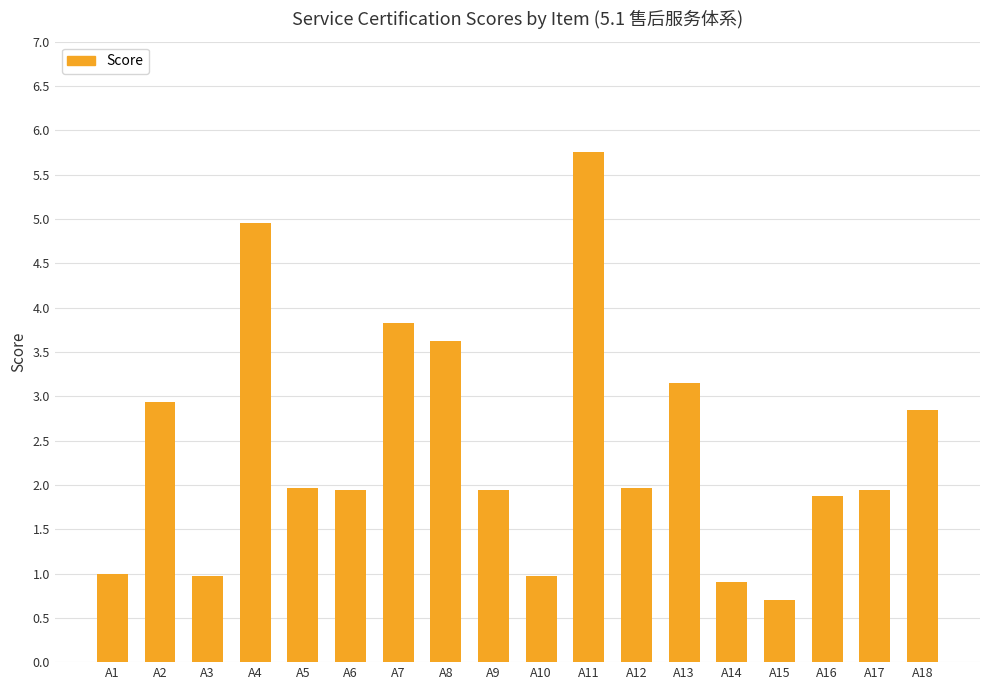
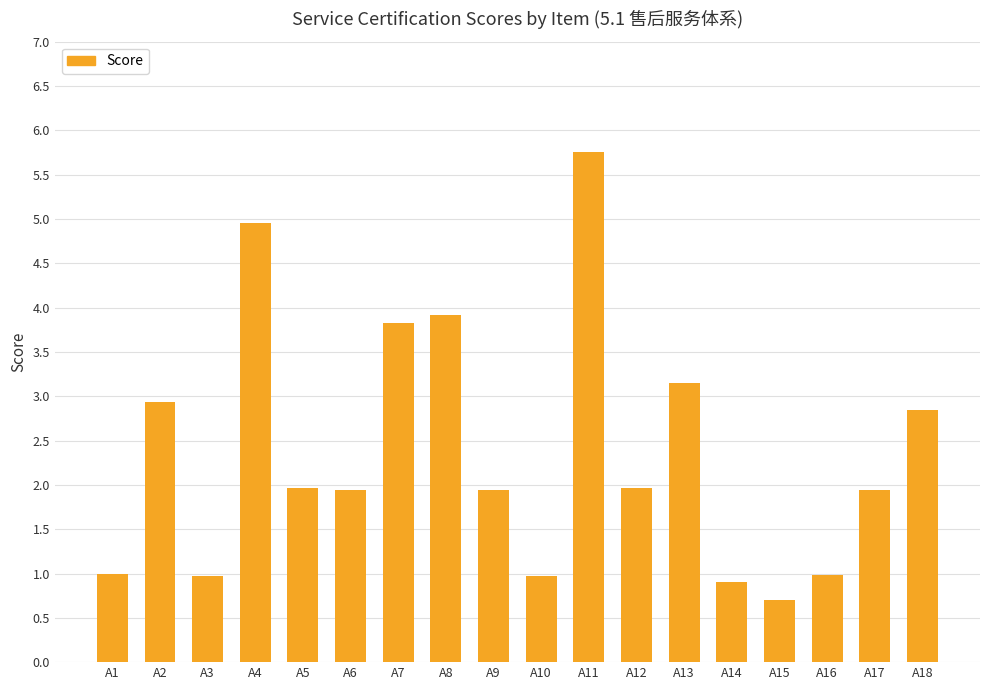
A8: 3.6 -> 3.9
A16: 1.9 -> 1.0
